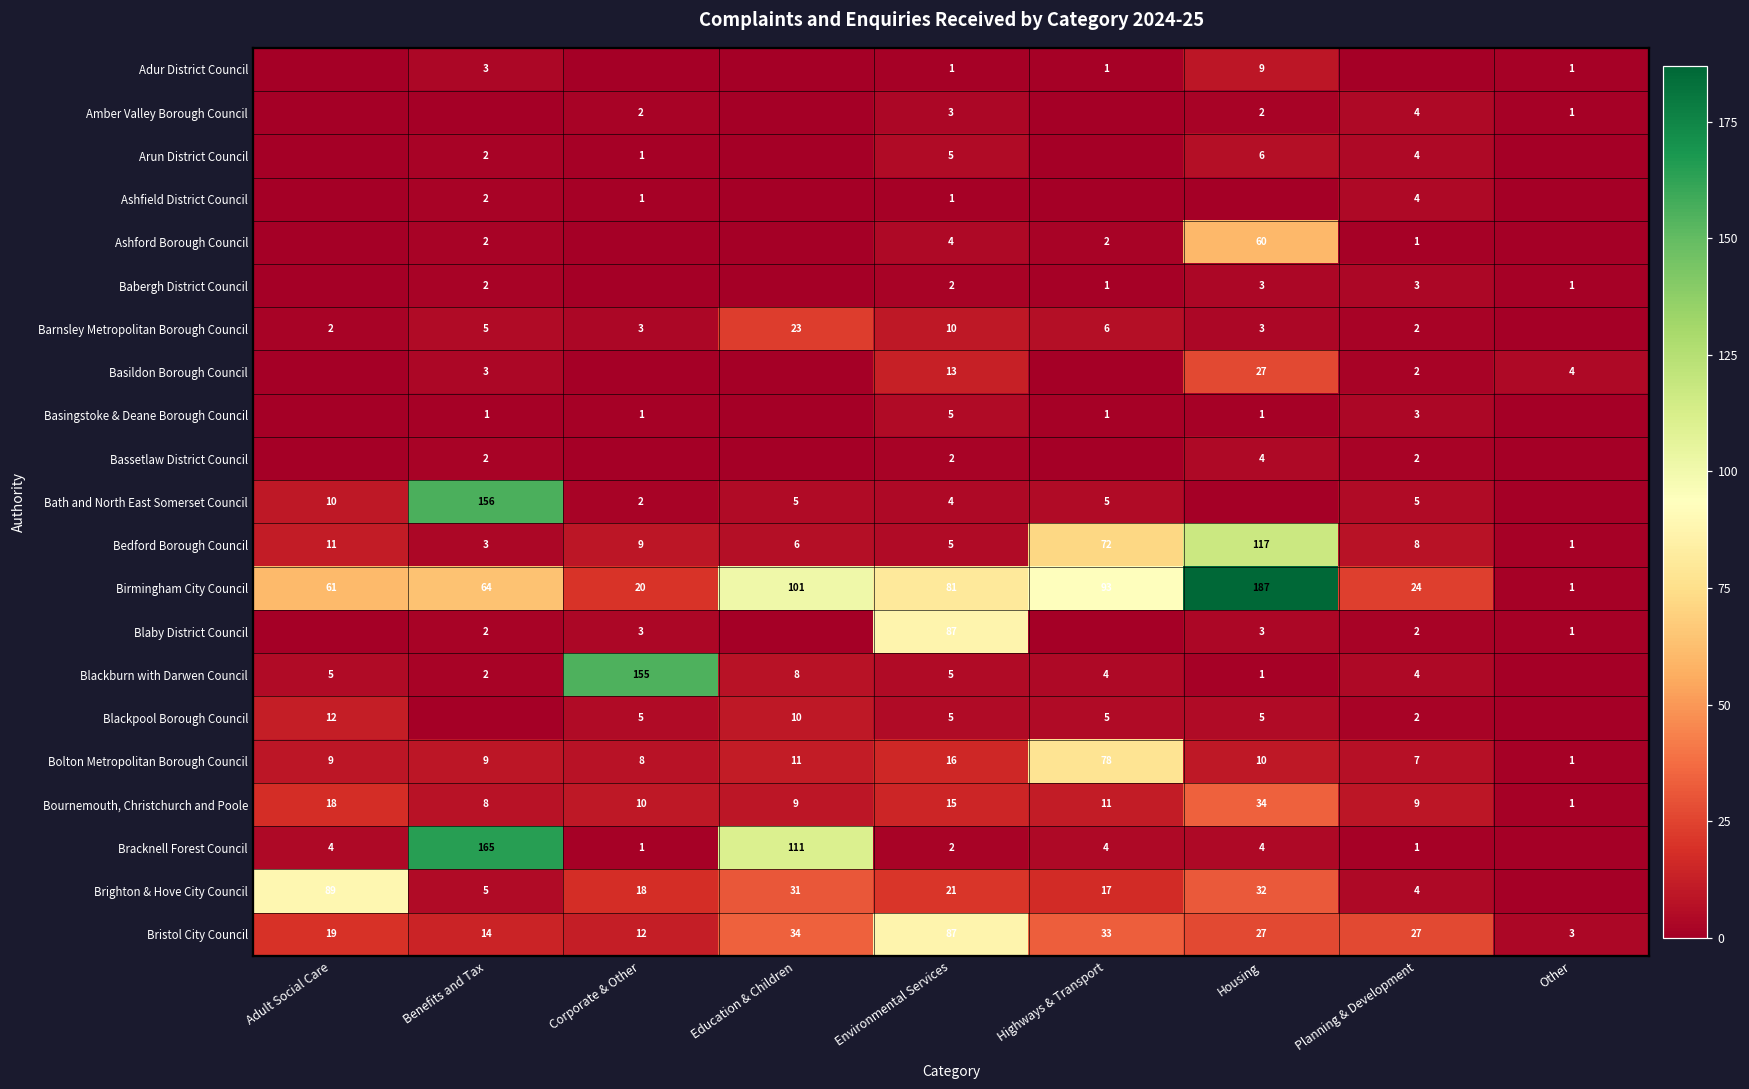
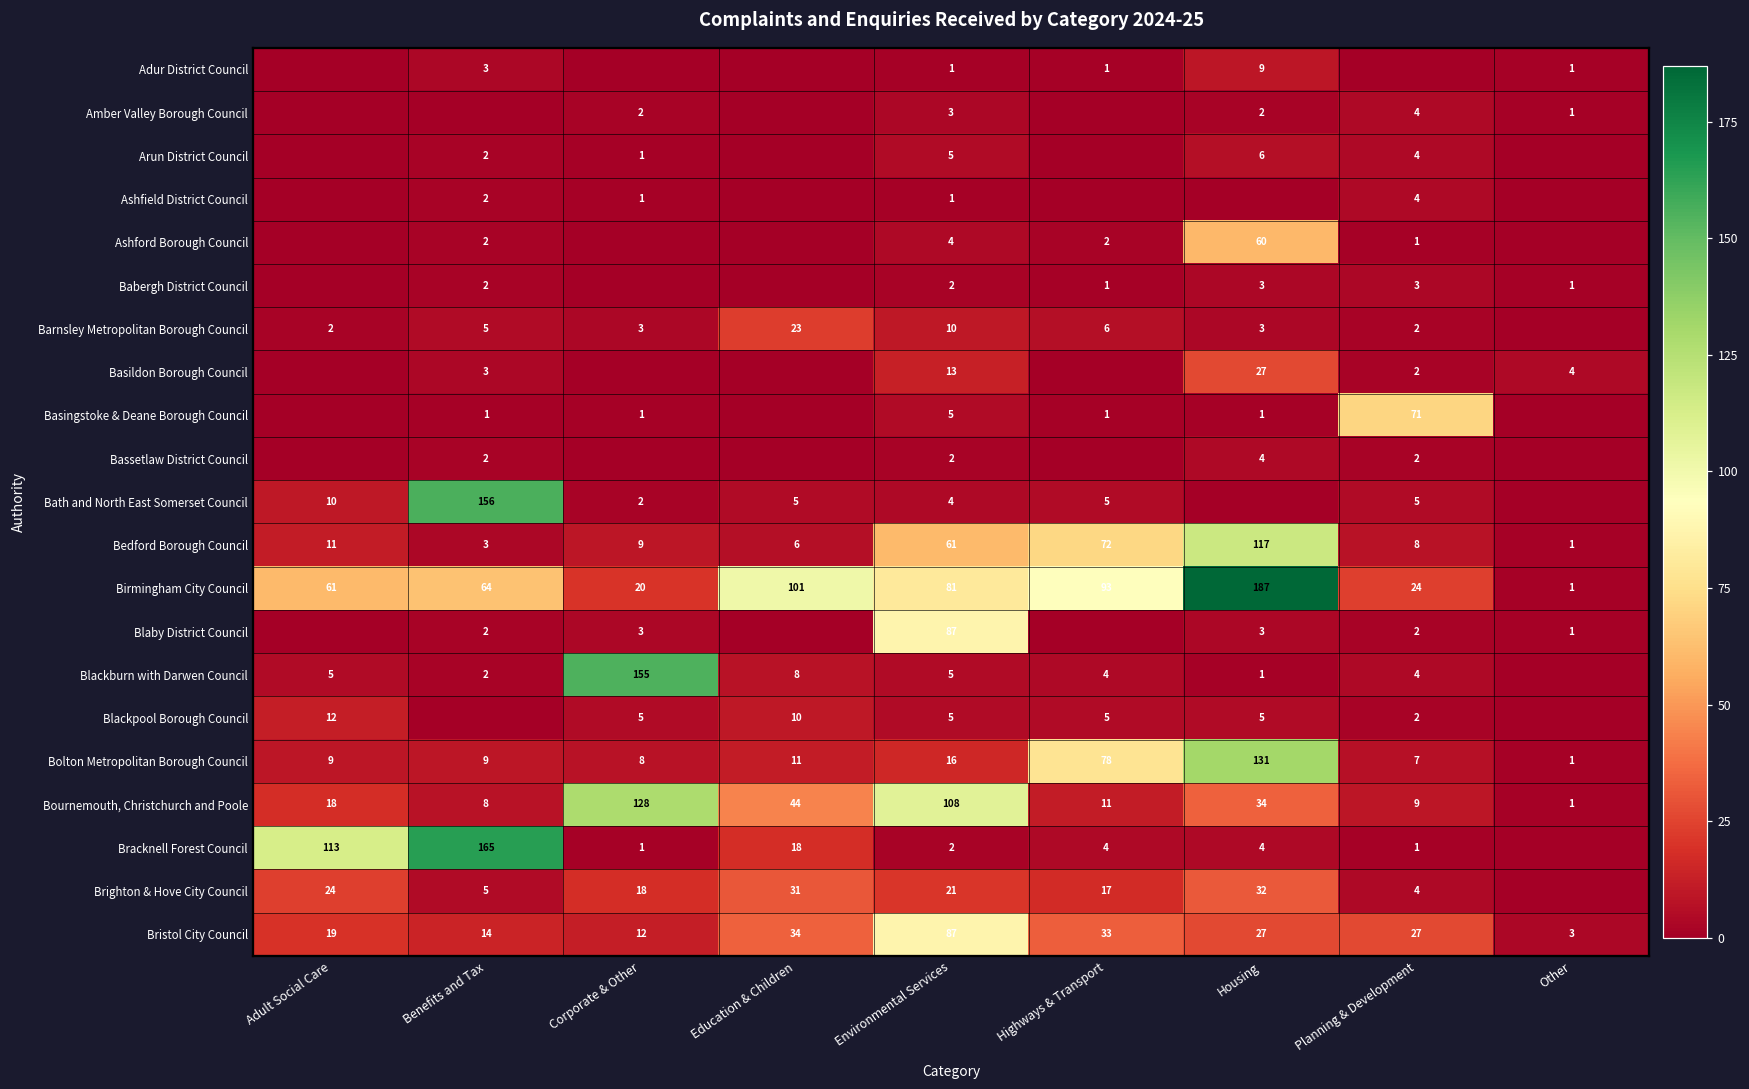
Basingstoke & Deane Borough Council, Planning & Development: 3 -> 71
Bedford Borough Council, Environmental Services: 5 -> 61
Bolton Metropolitan Borough Council, Housing: 10 -> 131
Bournemouth, Christchurch and Poole, Corporate & Other: 10 -> 128
Bournemouth, Christchurch and Poole, Education & Children: 9 -> 44
Bournemouth, Christchurch and Poole, Environmental Services: 15 -> 108
Bracknell Forest Council, Adult Social Care: 4 -> 113
Bracknell Forest Council, Education & Children: 111 -> 18
Brighton & Hove City Council, Adult Social Care: 89 -> 24
